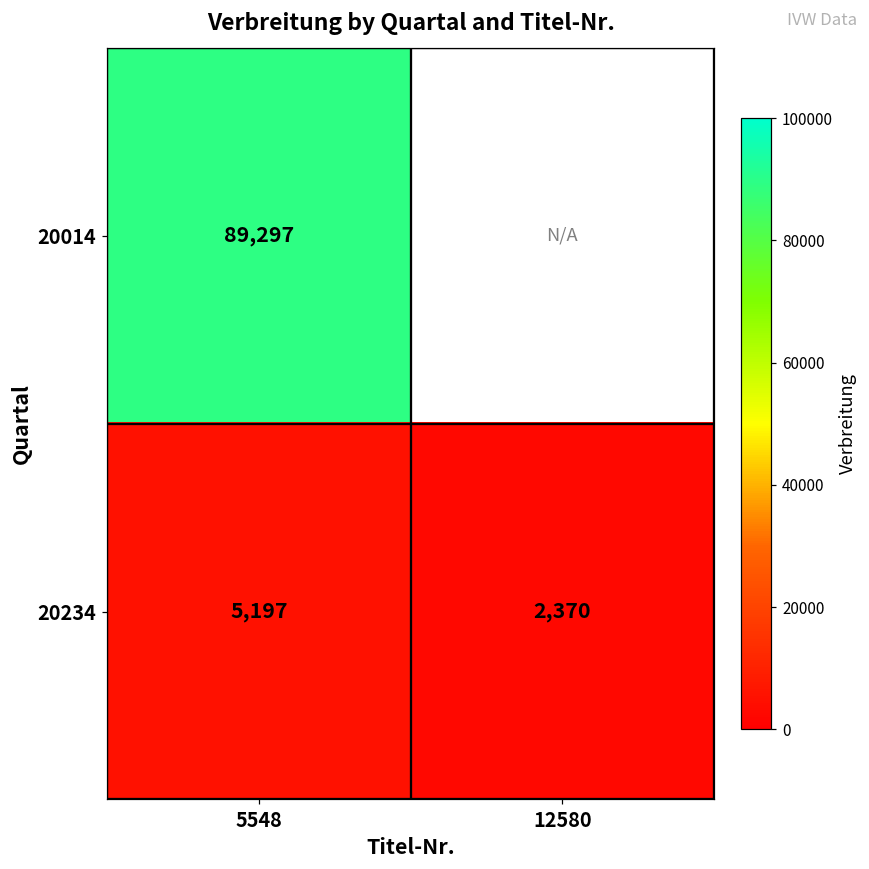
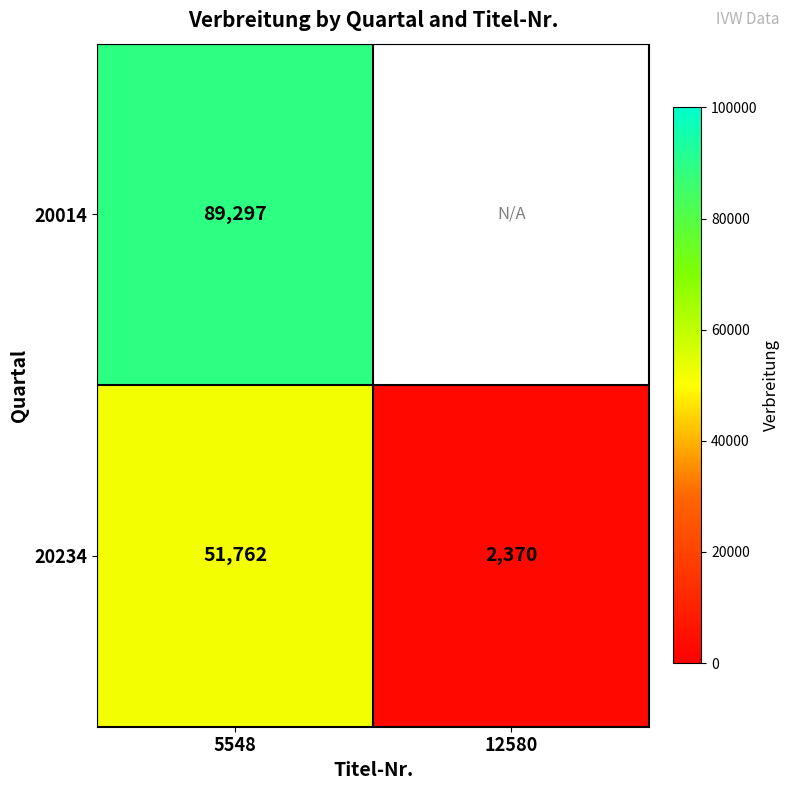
20234, 5548: 5,197 -> 51,762
